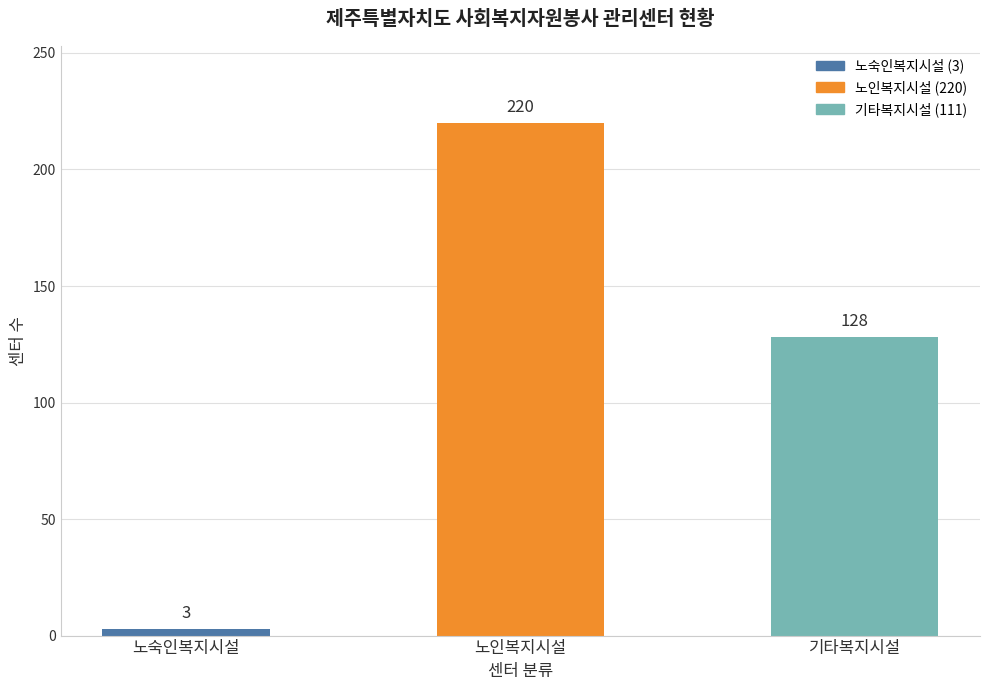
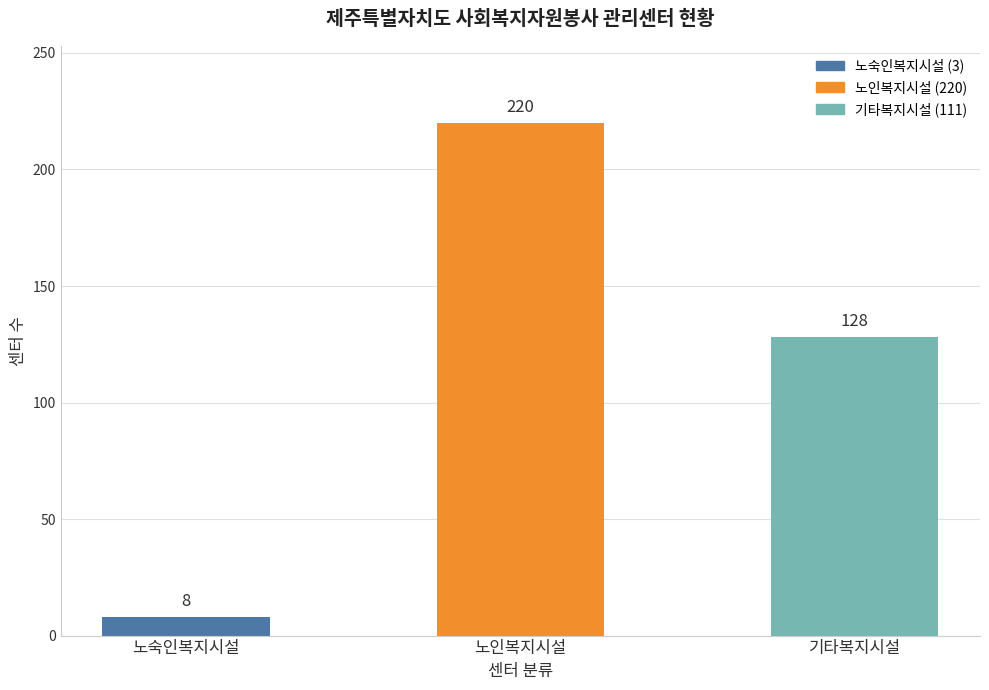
노숙인복지시설: 3 -> 8
